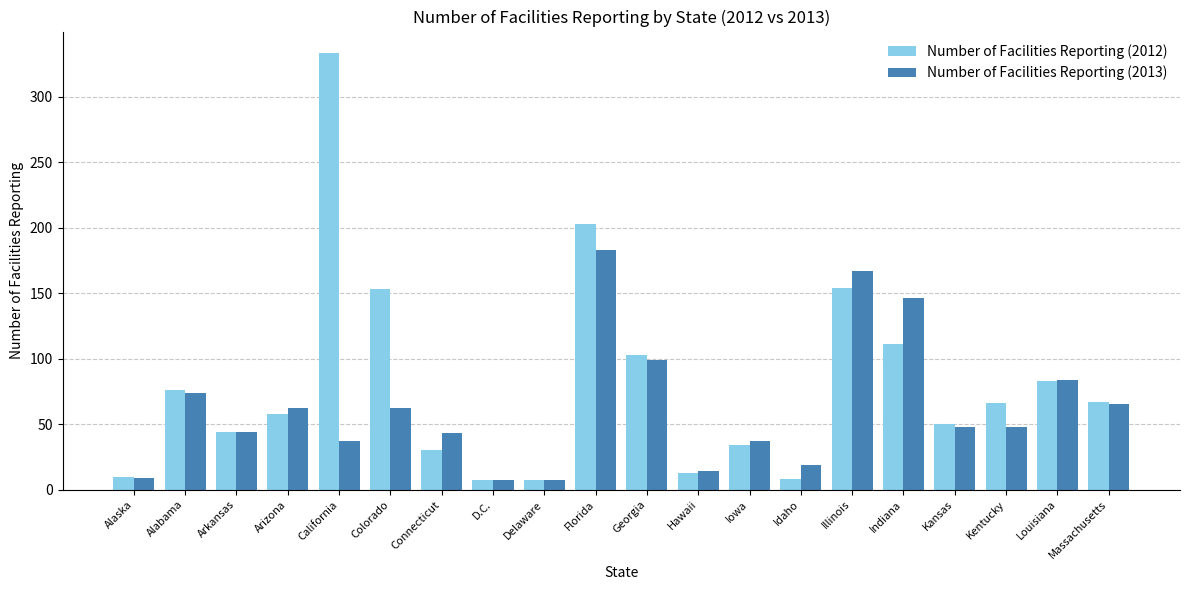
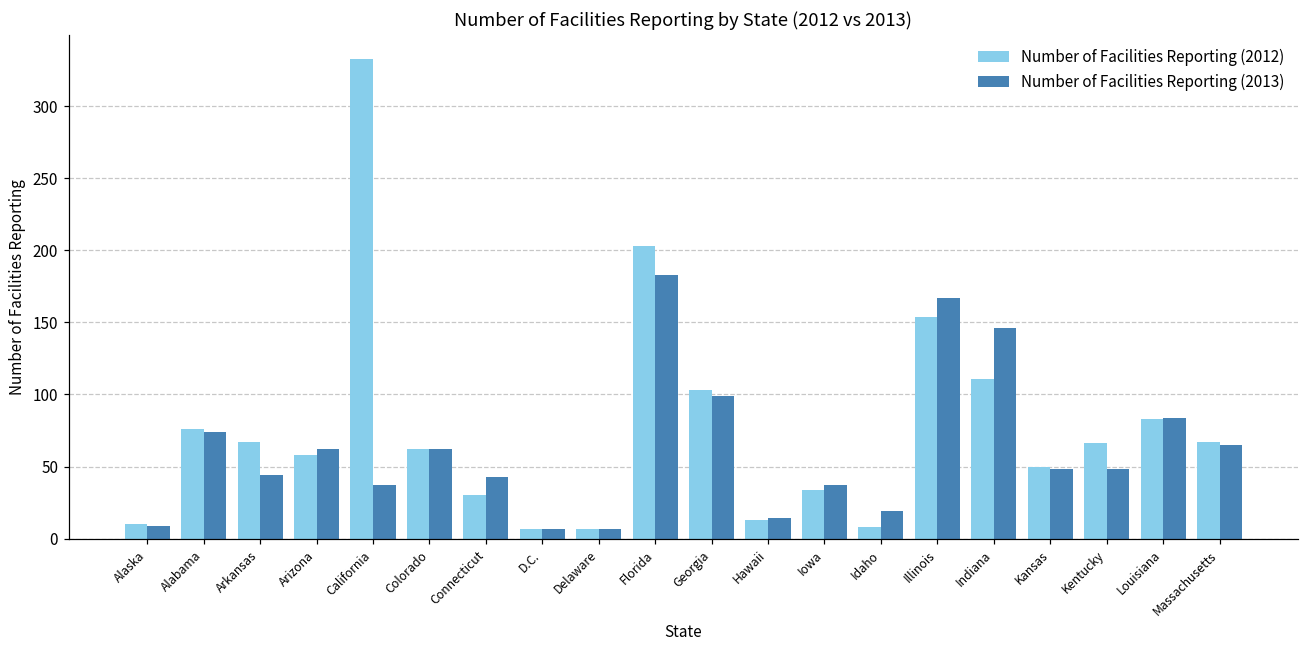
Number of Facilities Reporting (2012), Arkansas: 44 -> 67
Number of Facilities Reporting (2012), Colorado: 153 -> 62
